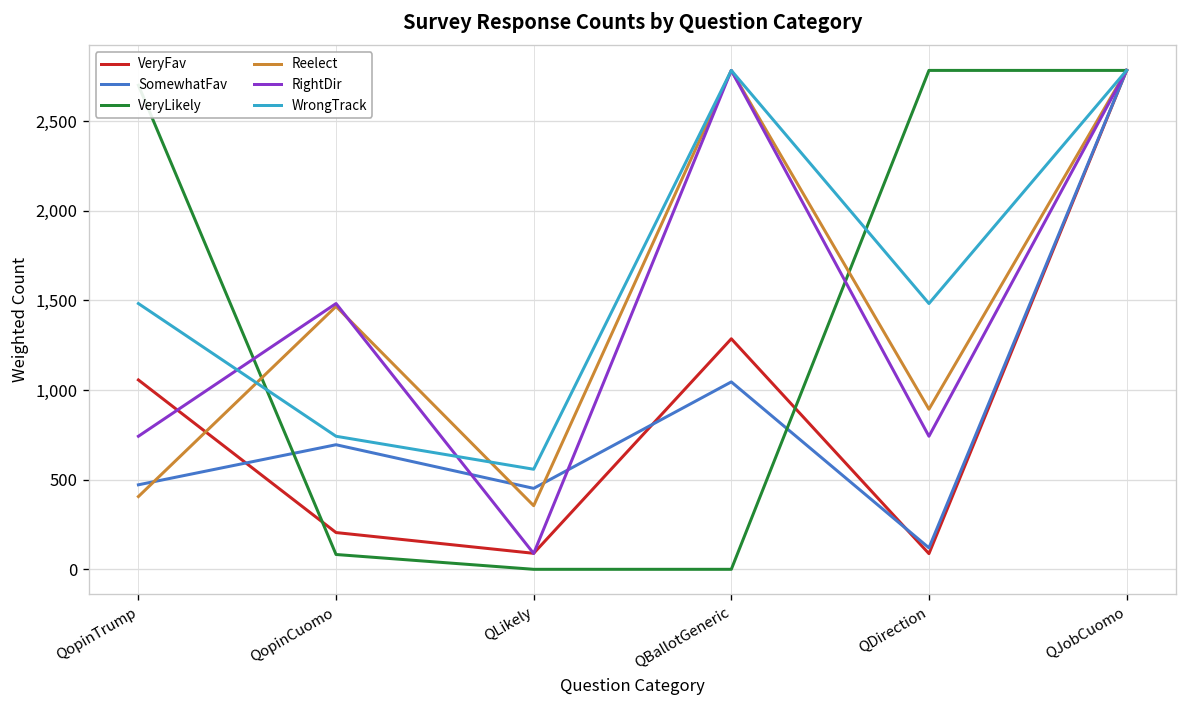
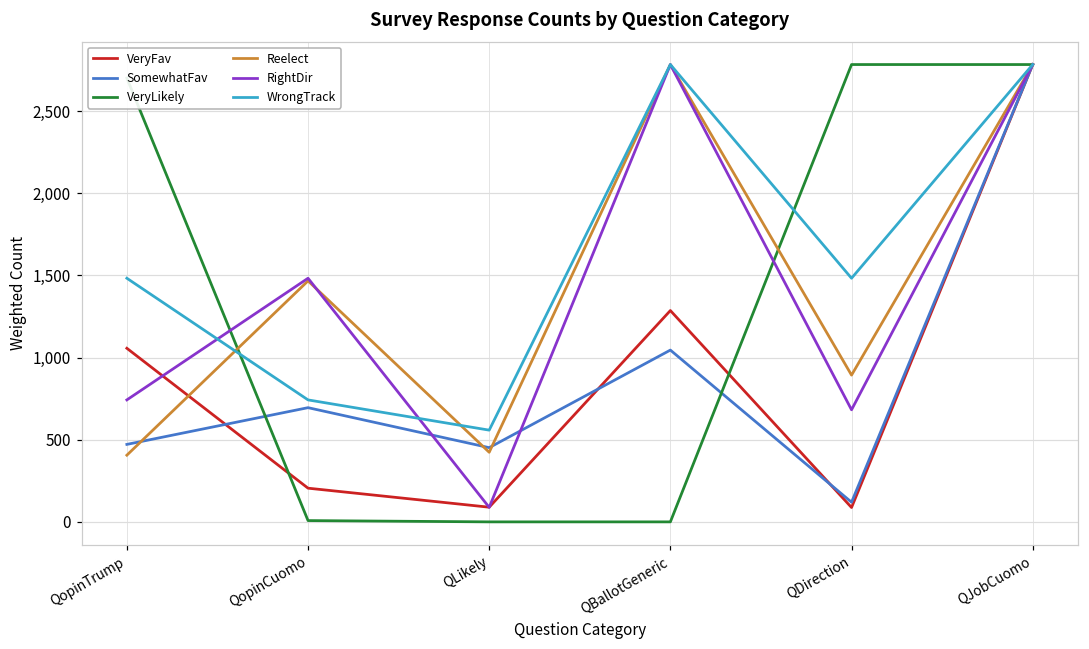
VeryLikely, QopinCuomo: 80 -> 10
Reelect, QLikely: 350 -> 420
RightDir, QDirection: 740 -> 680
